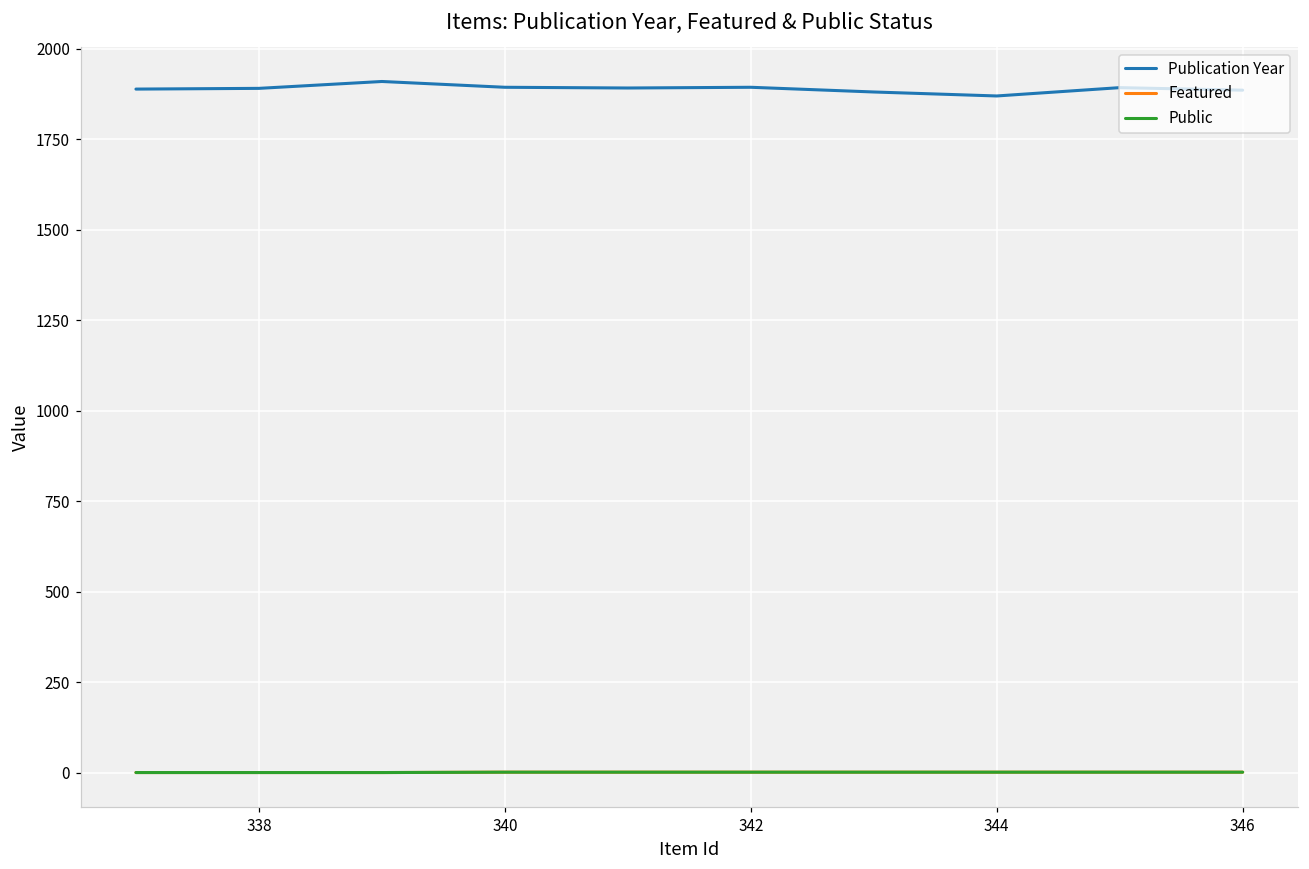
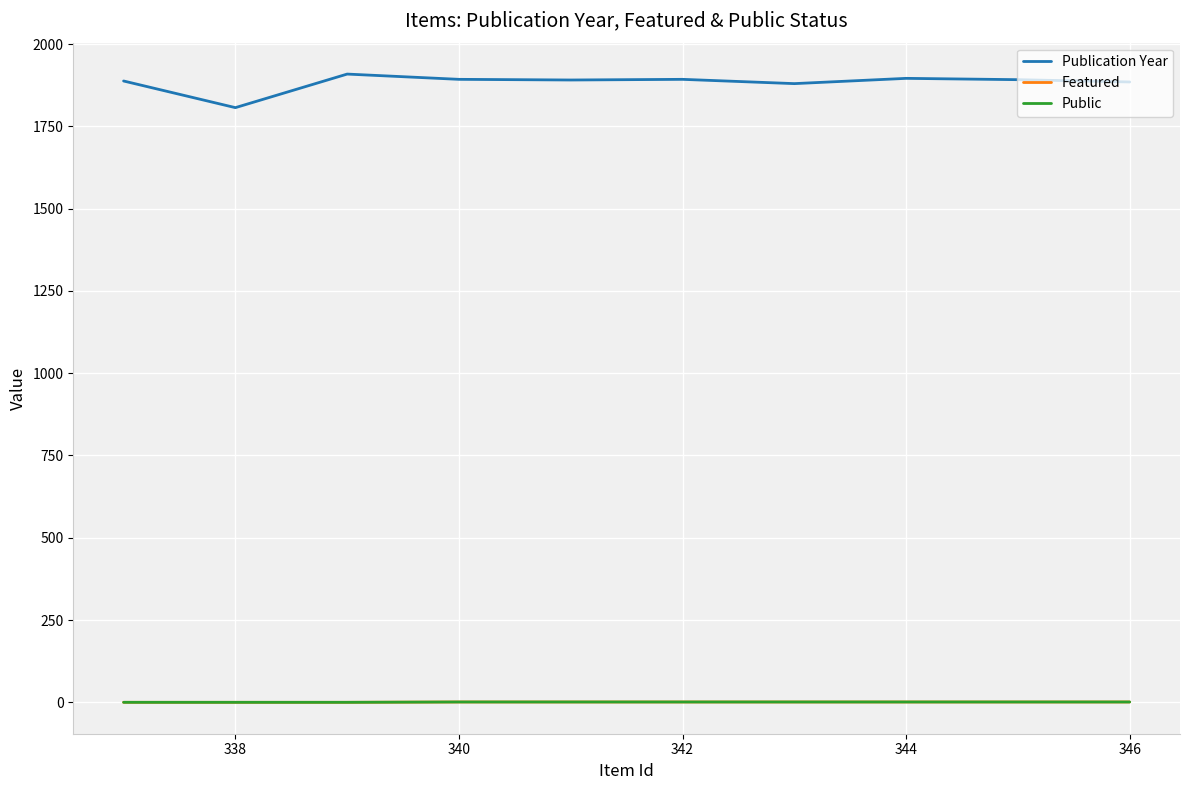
Publication Year, 338: 1890 -> 1810
Publication Year, 344: 1870 -> 1900
